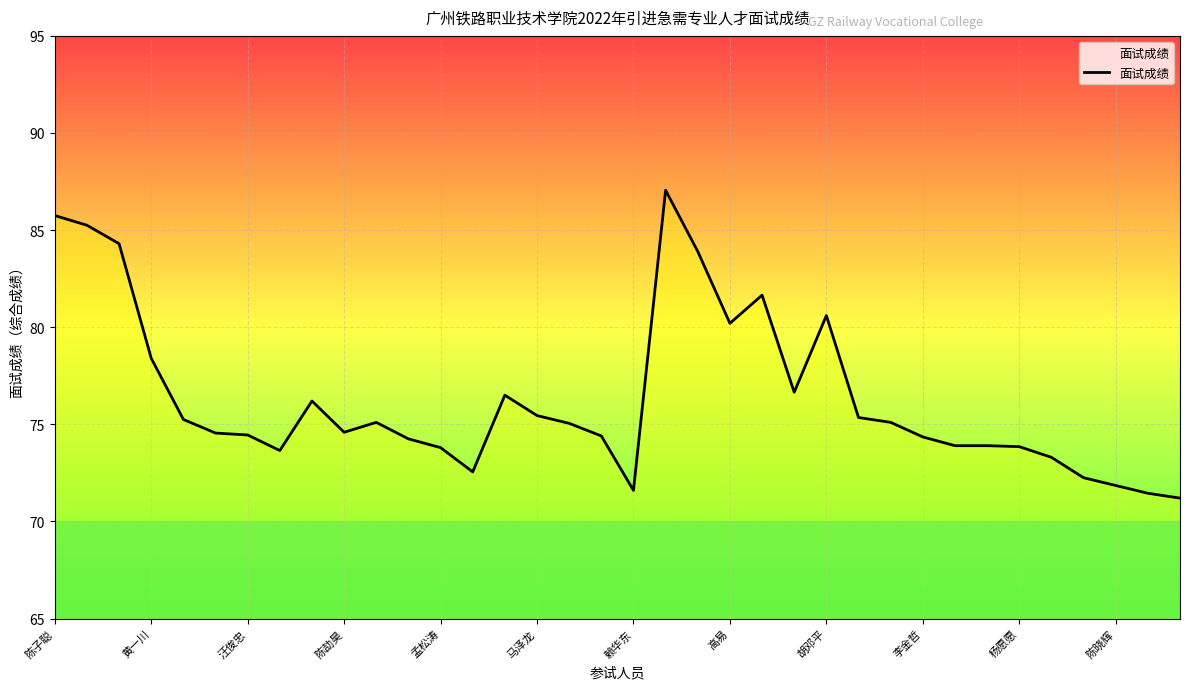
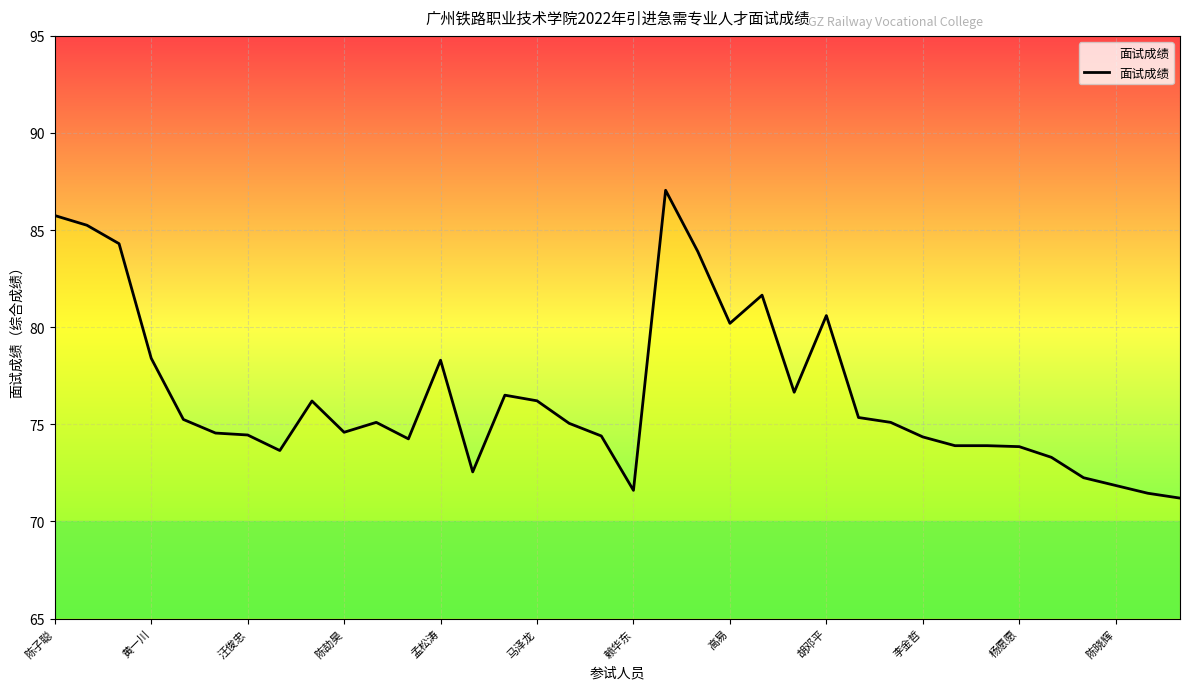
孟松涛: 73.8 -> 78.3
马泽龙: 75.5 -> 76.2
